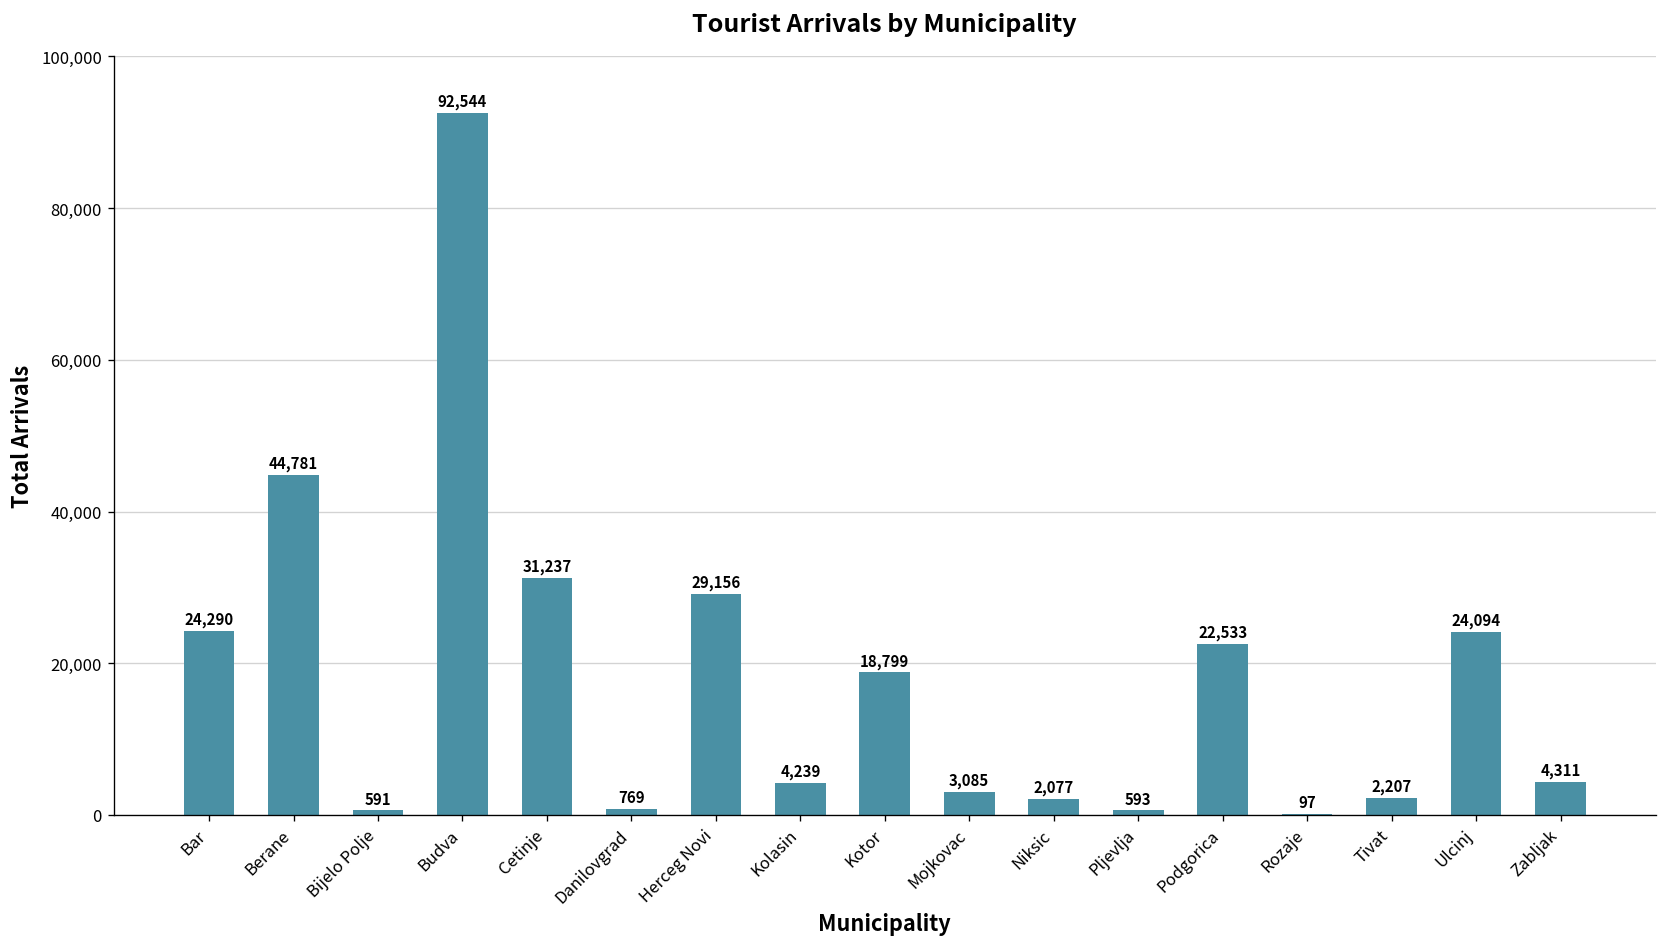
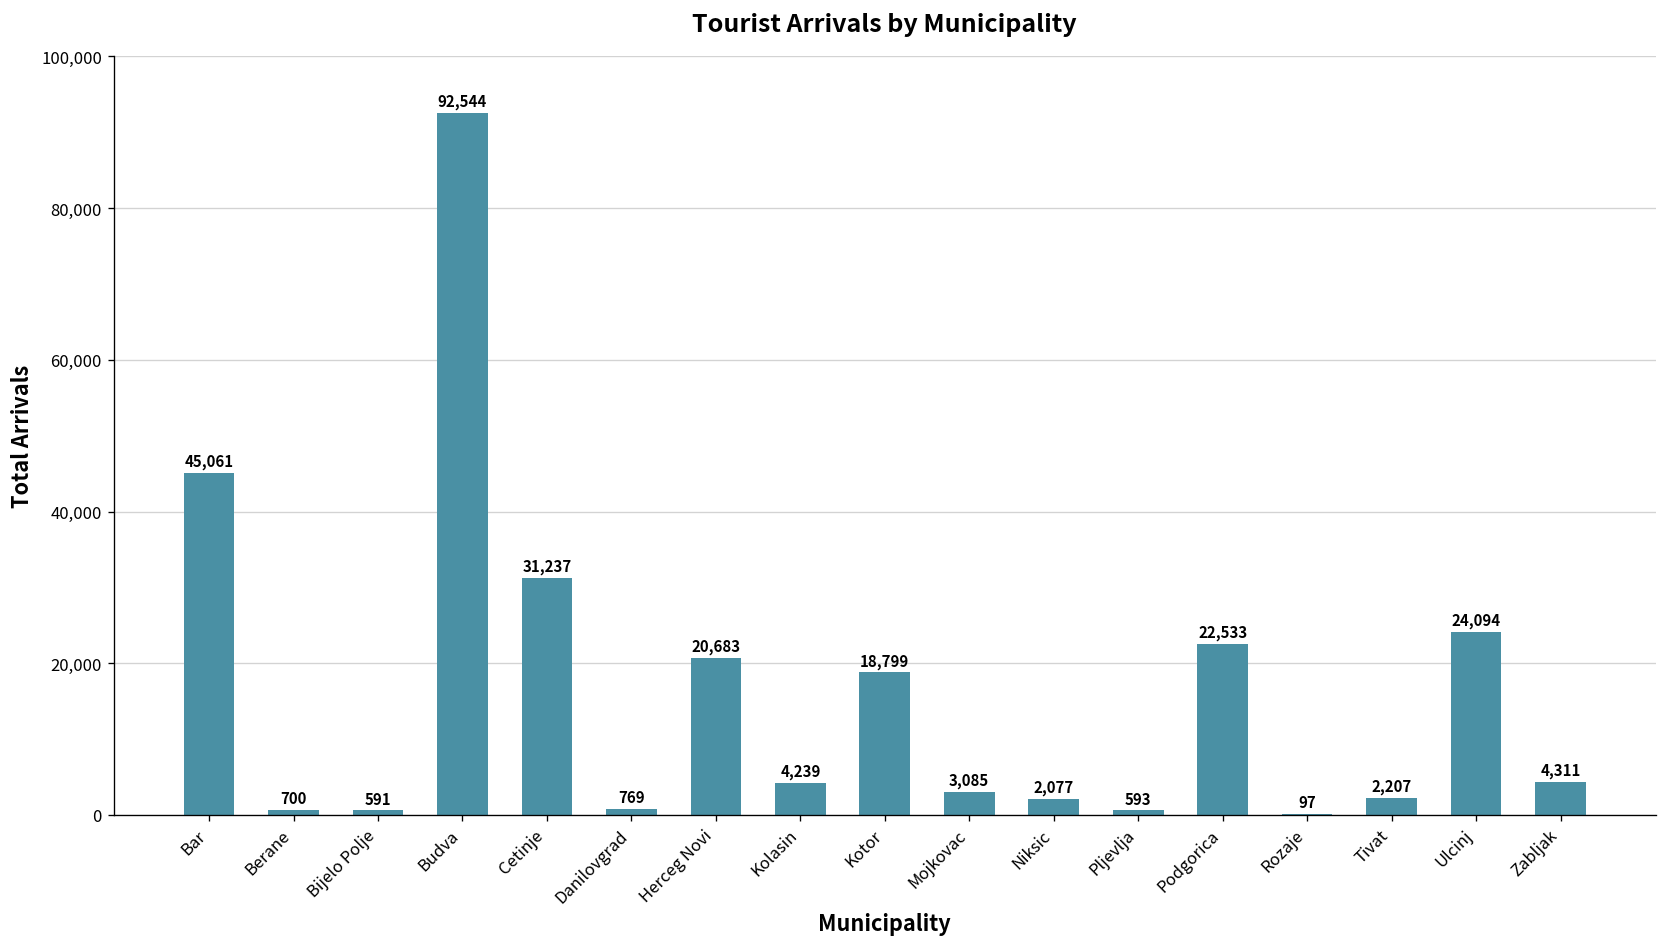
Bar: 24,290 -> 45,061
Berane: 44,781 -> 700
Herceg Novi: 29,156 -> 20,683
